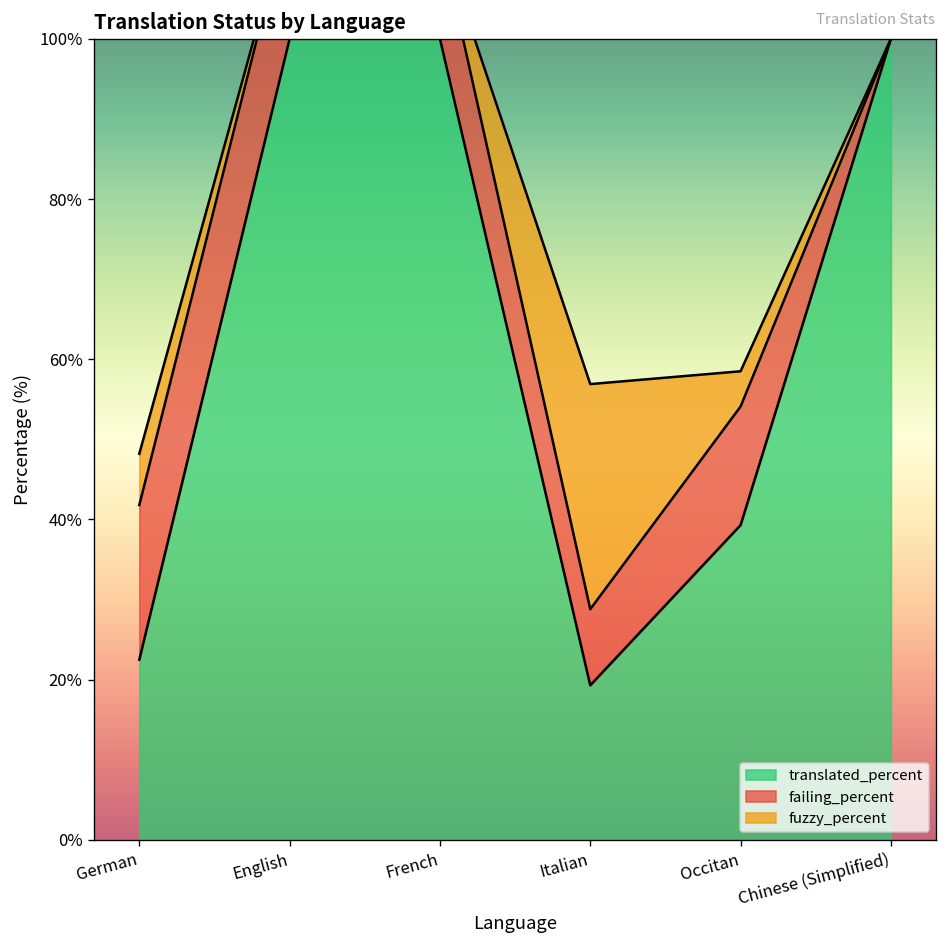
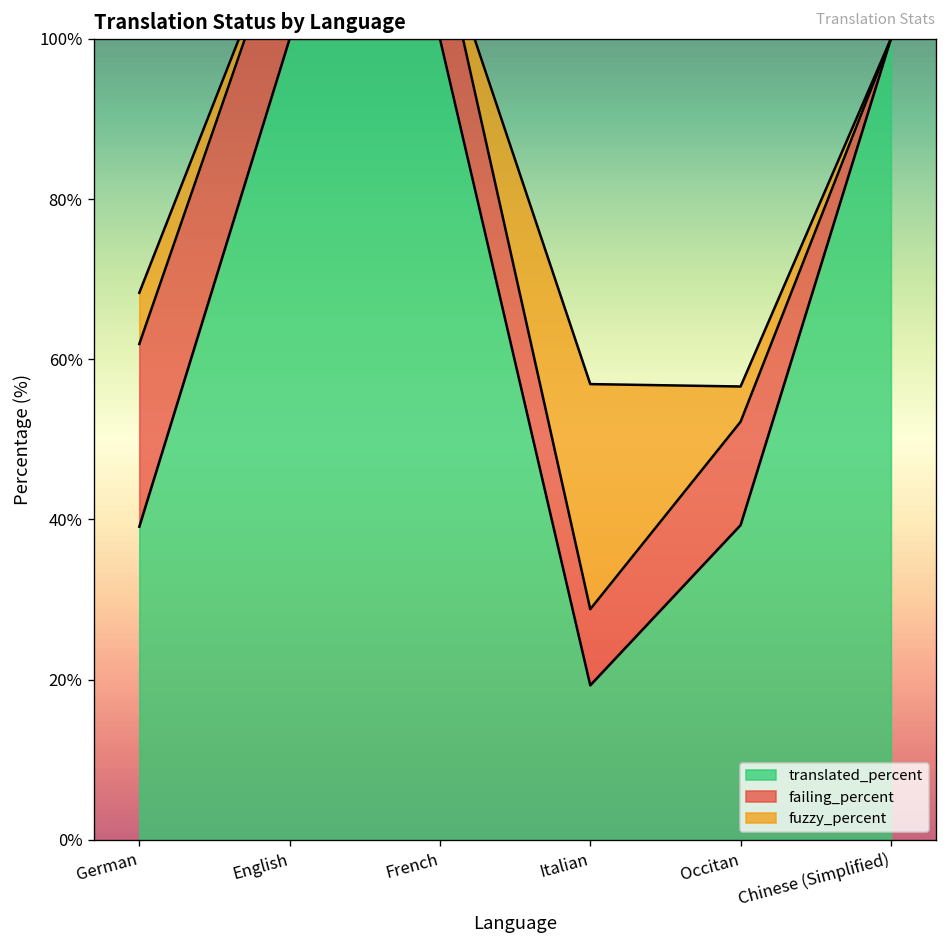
translated_percent, German: 23% -> 39%
failing_percent, German: 19% -> 23%
failing_percent, Occitan: 15% -> 13%
